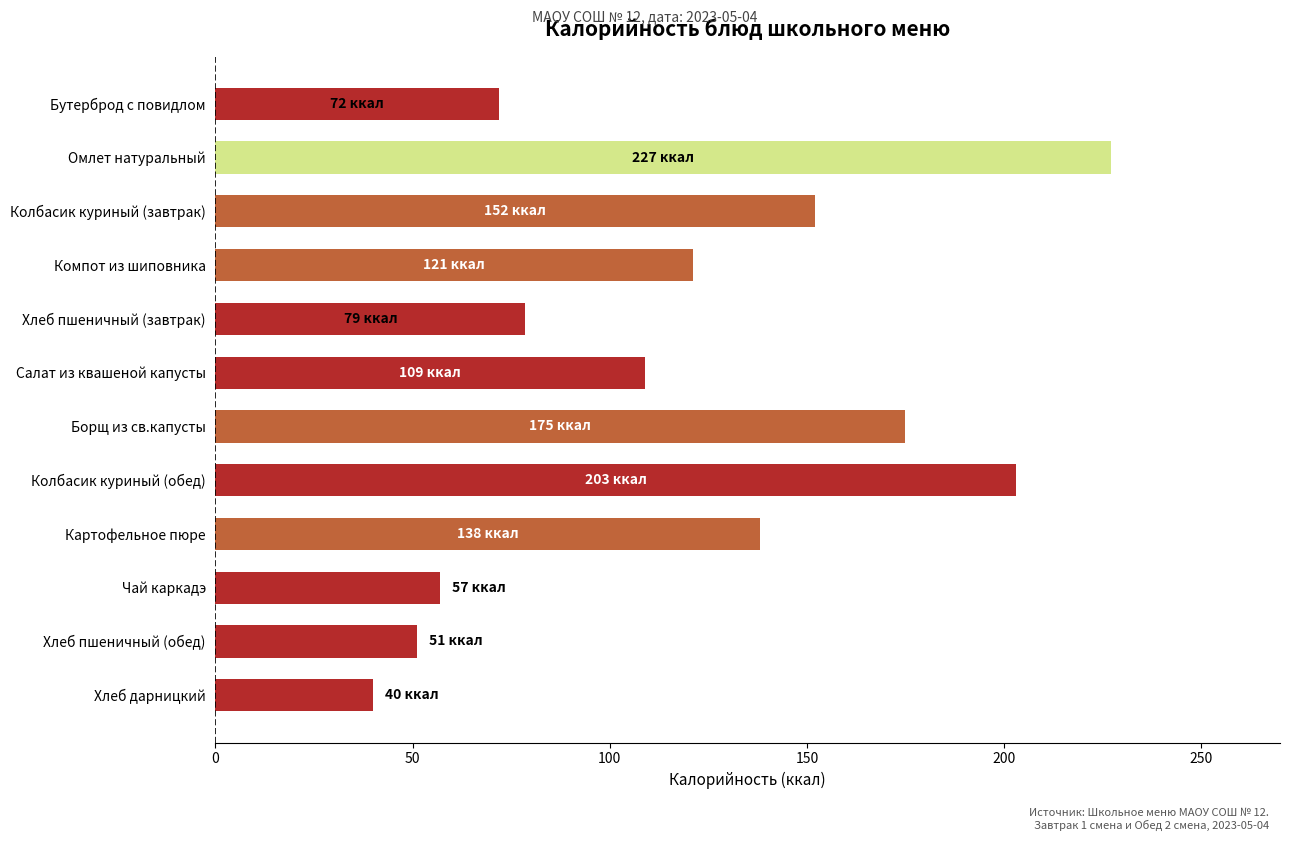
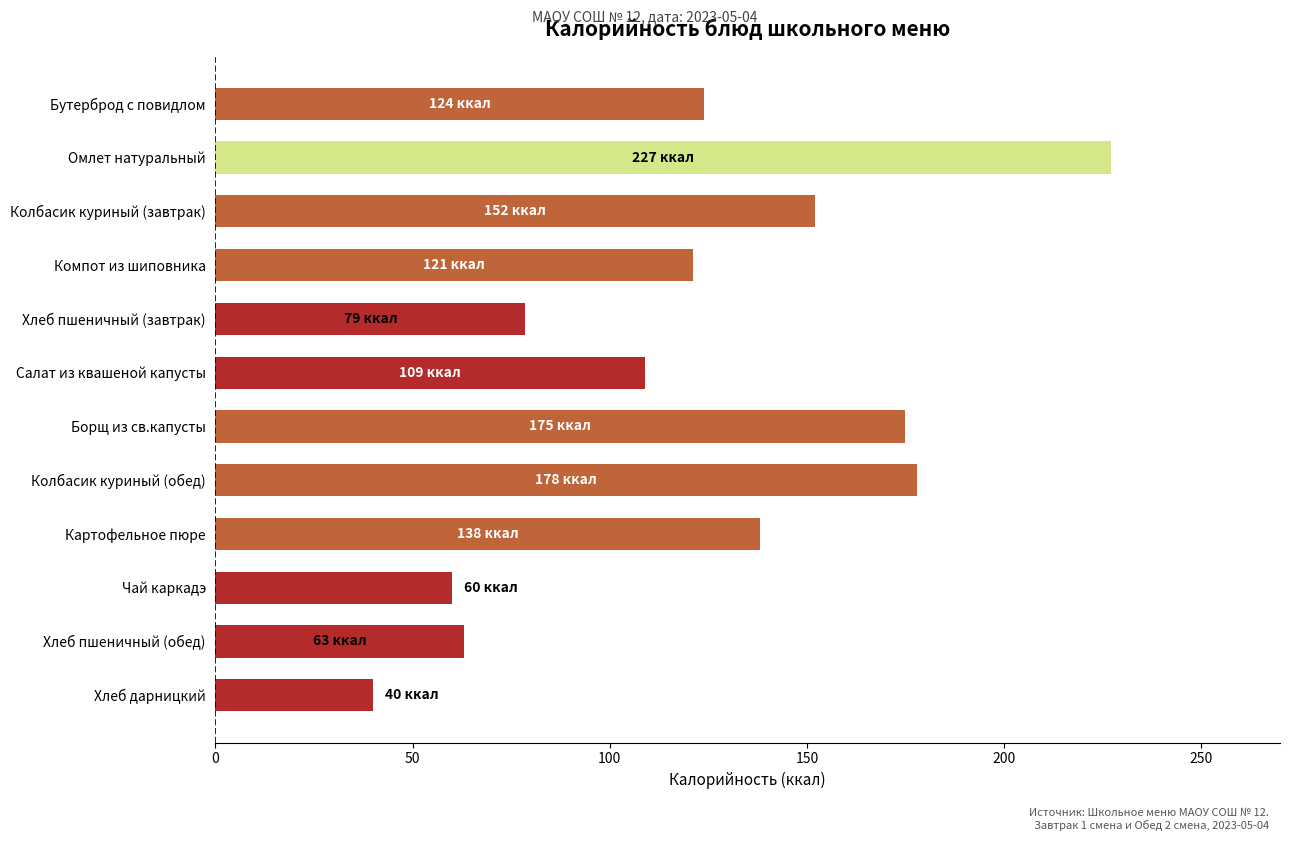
Бутерброд с повидлом: 72 -> 124
Колбасик куриный (обед): 203 -> 178
Чай каркадэ: 57 -> 60
Хлеб пшеничный (обед): 51 -> 63
